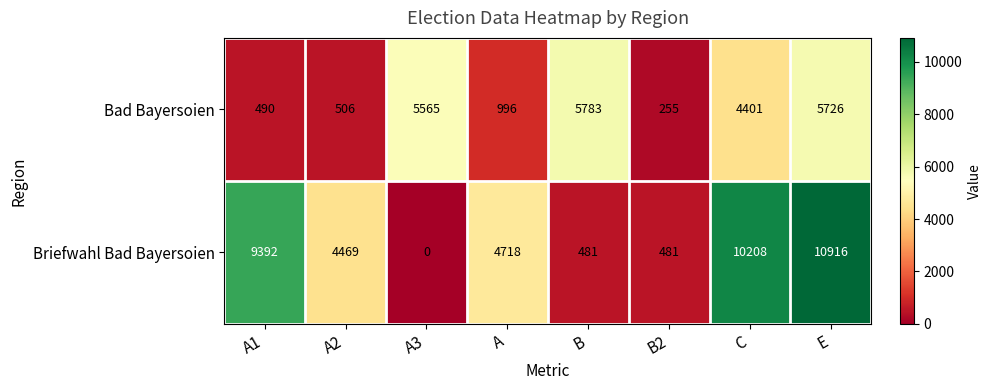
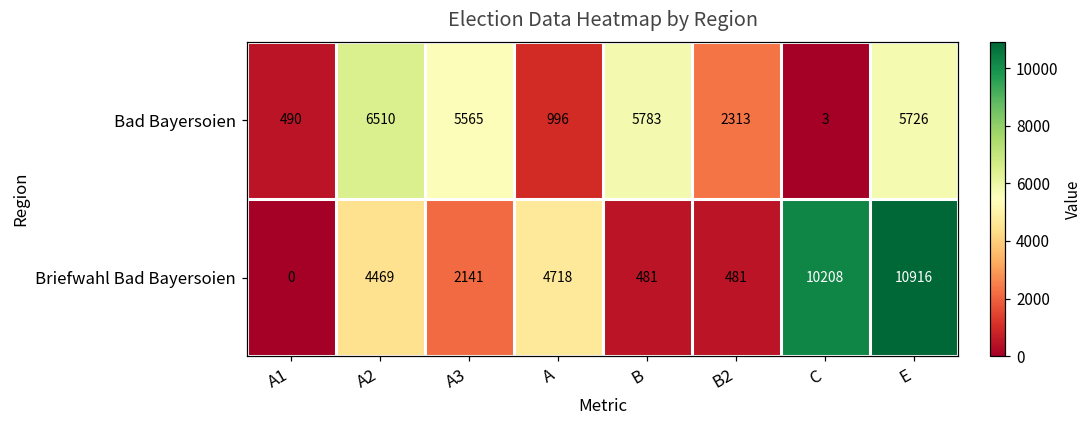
Bad Bayersoien, A2: 506 -> 6510
Bad Bayersoien, B2: 255 -> 2313
Bad Bayersoien, C: 4401 -> 3
Briefwahl Bad Bayersoien, A1: 9392 -> 0
Briefwahl Bad Bayersoien, A3: 0 -> 2141
